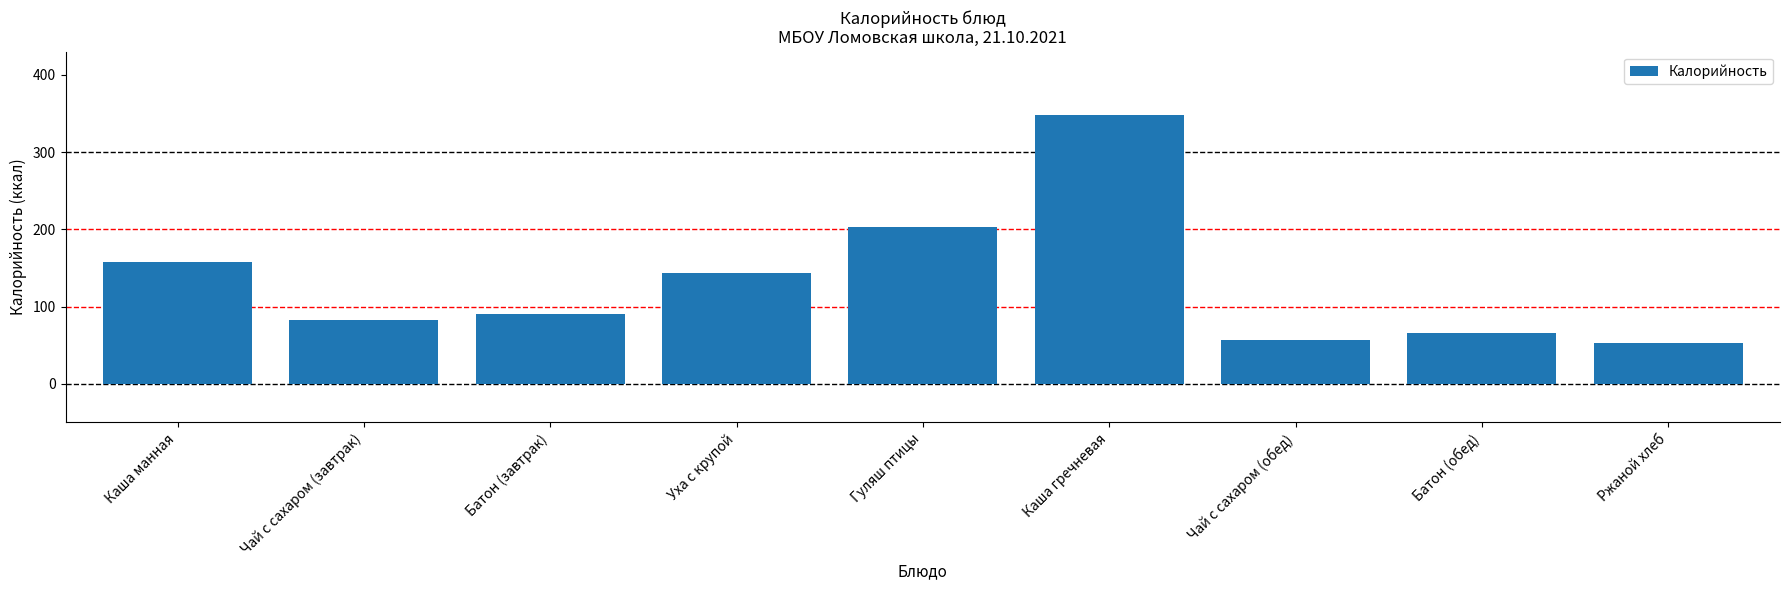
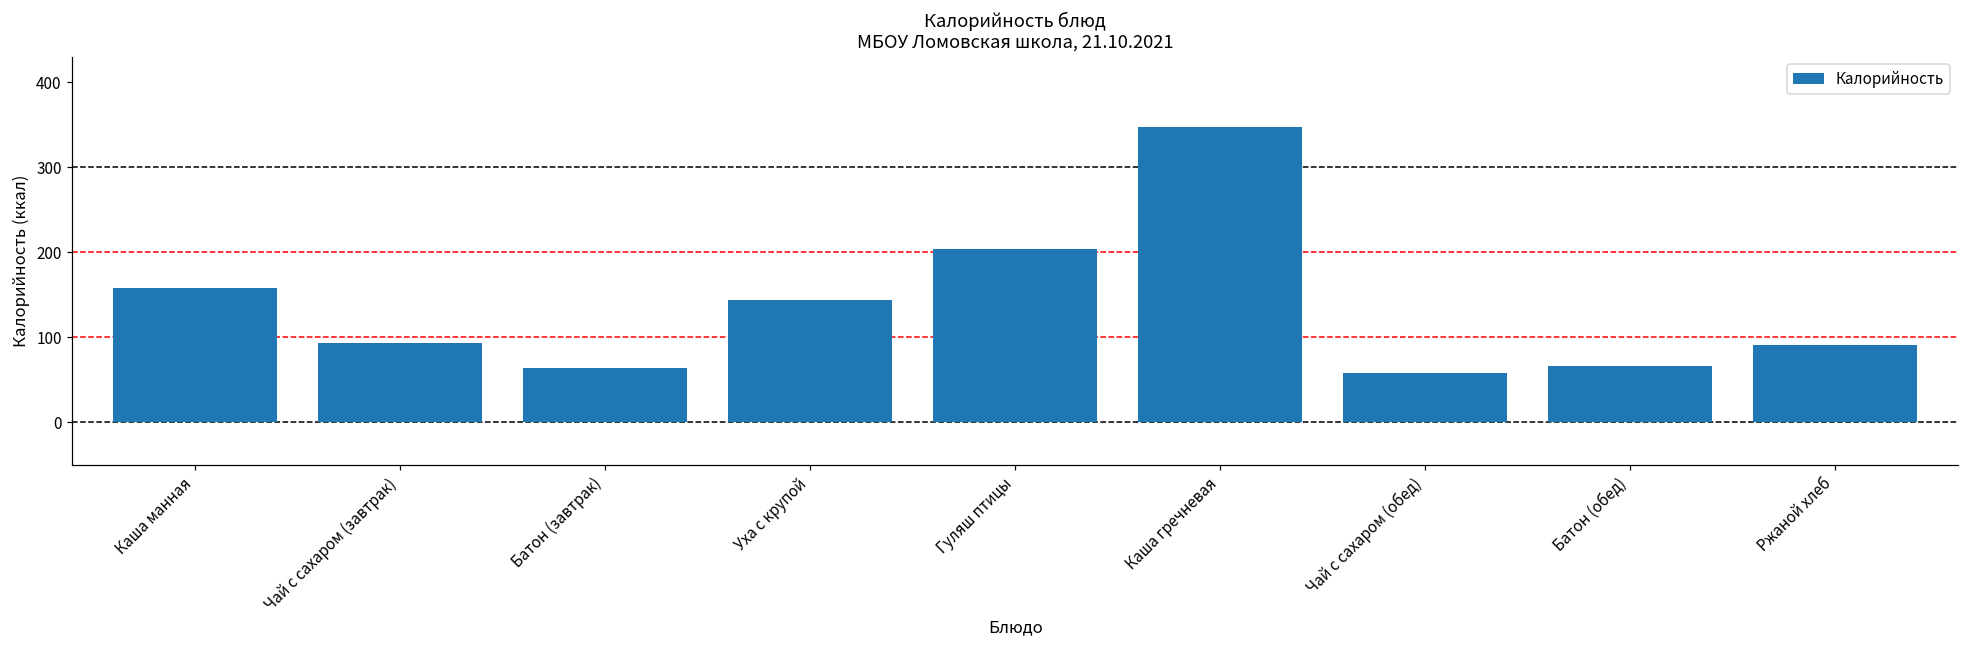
Чай с сахаром (завтрак): 80 -> 90
Батон (завтрак): 90 -> 60
Ржаной хлеб: 50 -> 90
